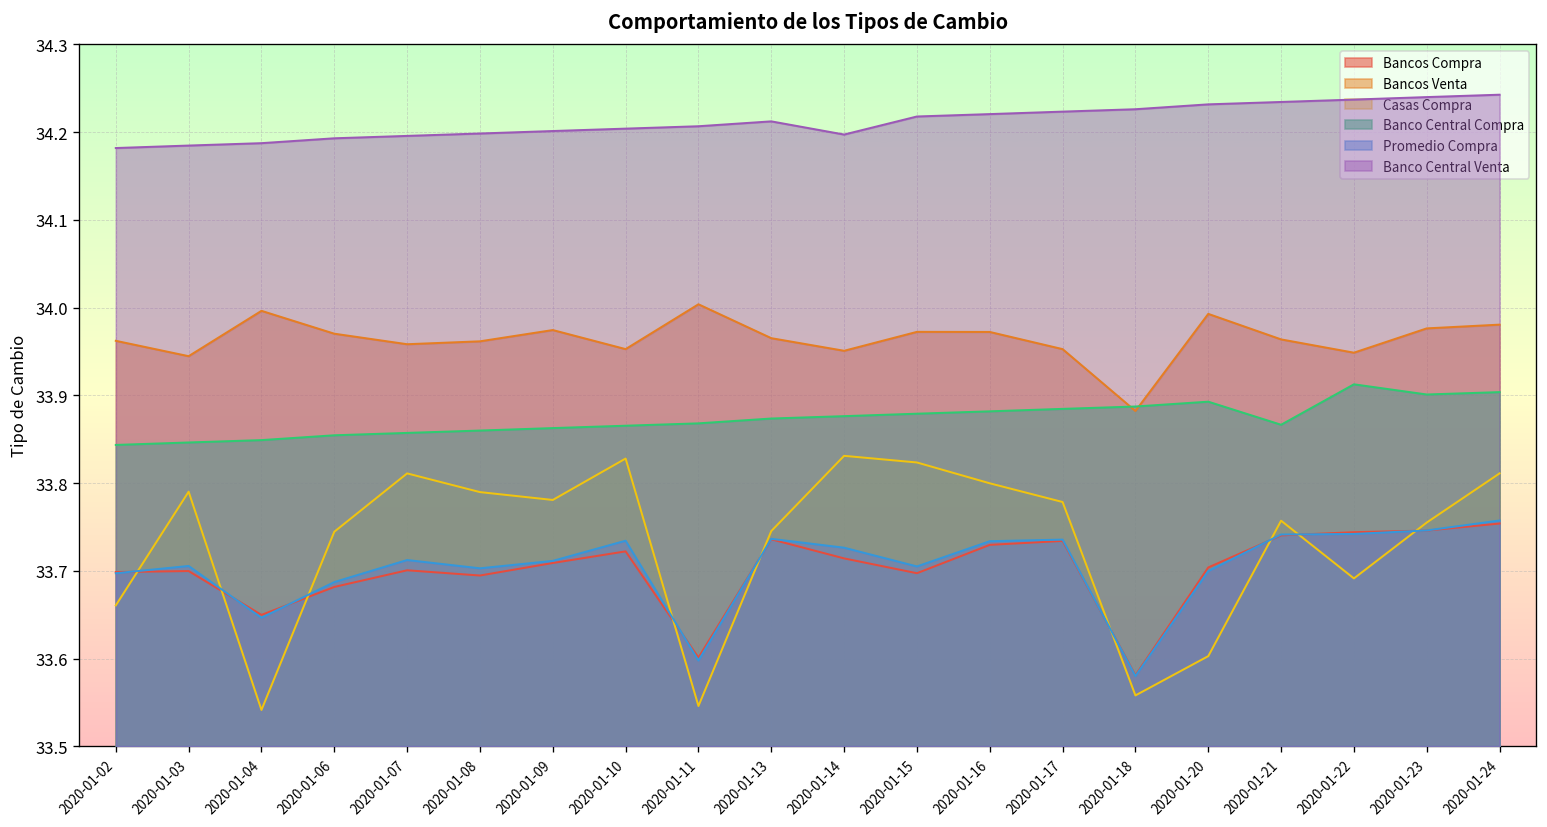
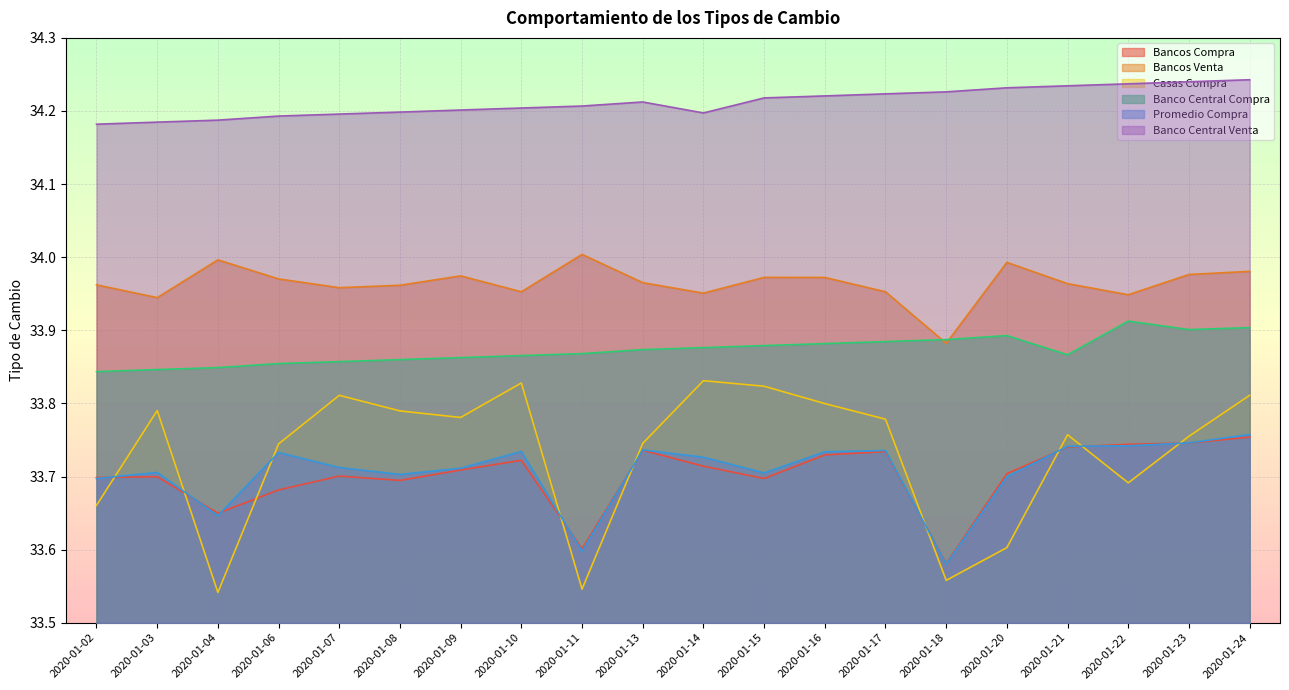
Promedio Compra, 2020-01-06: 33.69 -> 33.73
